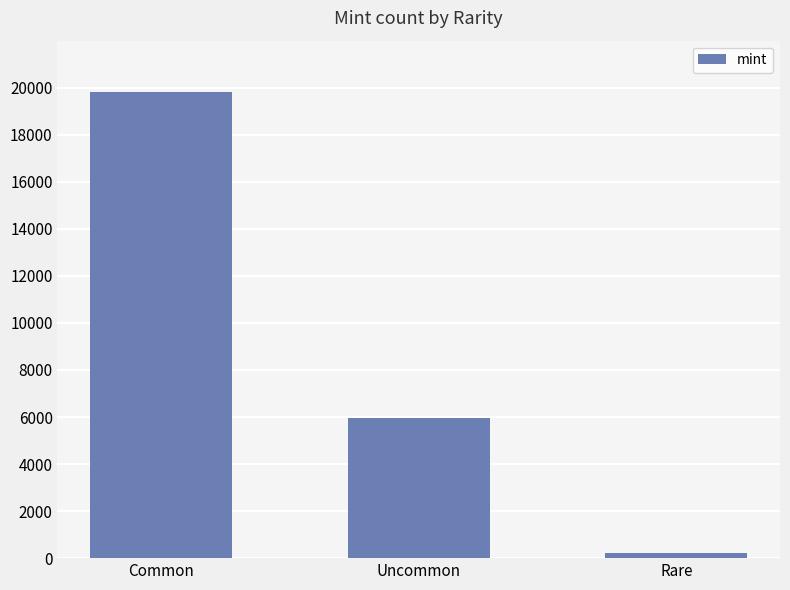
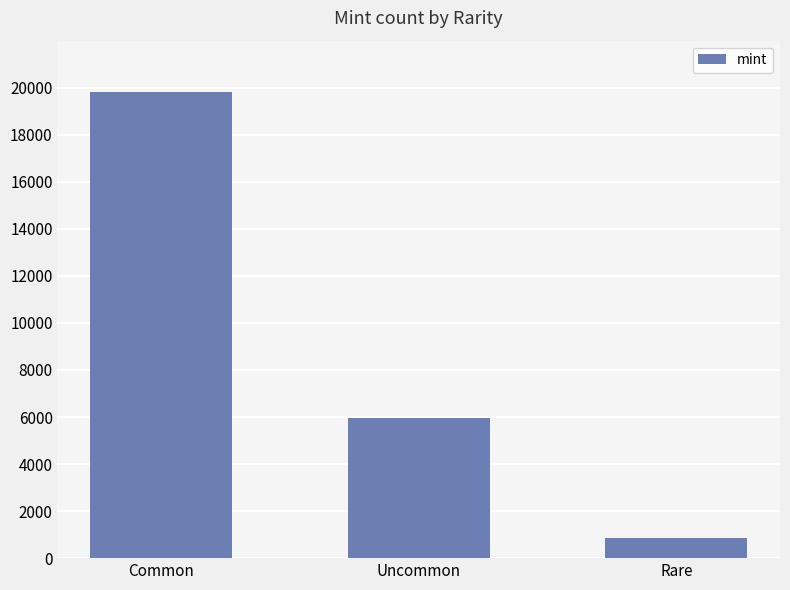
Rare: 200 -> 900
